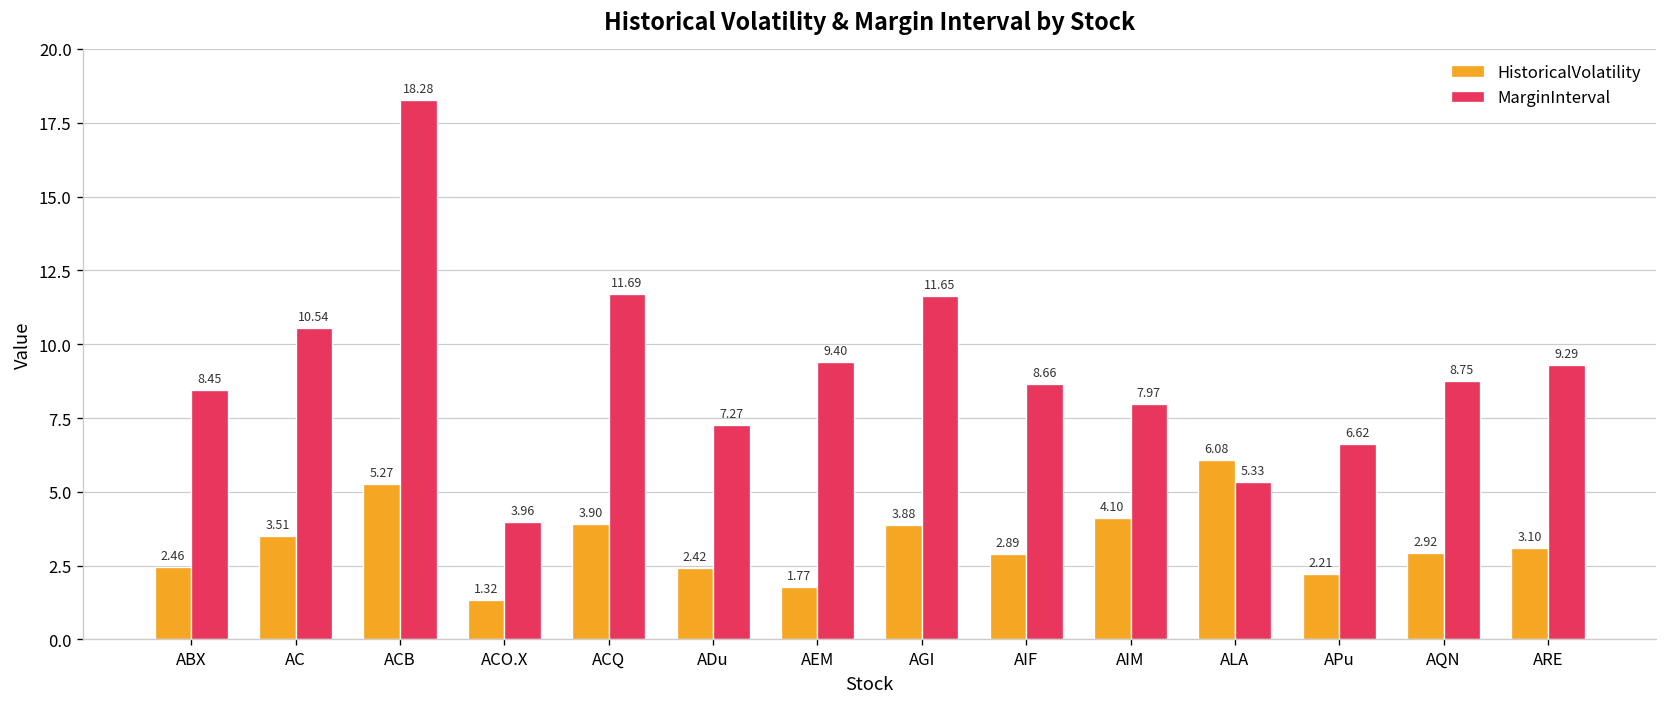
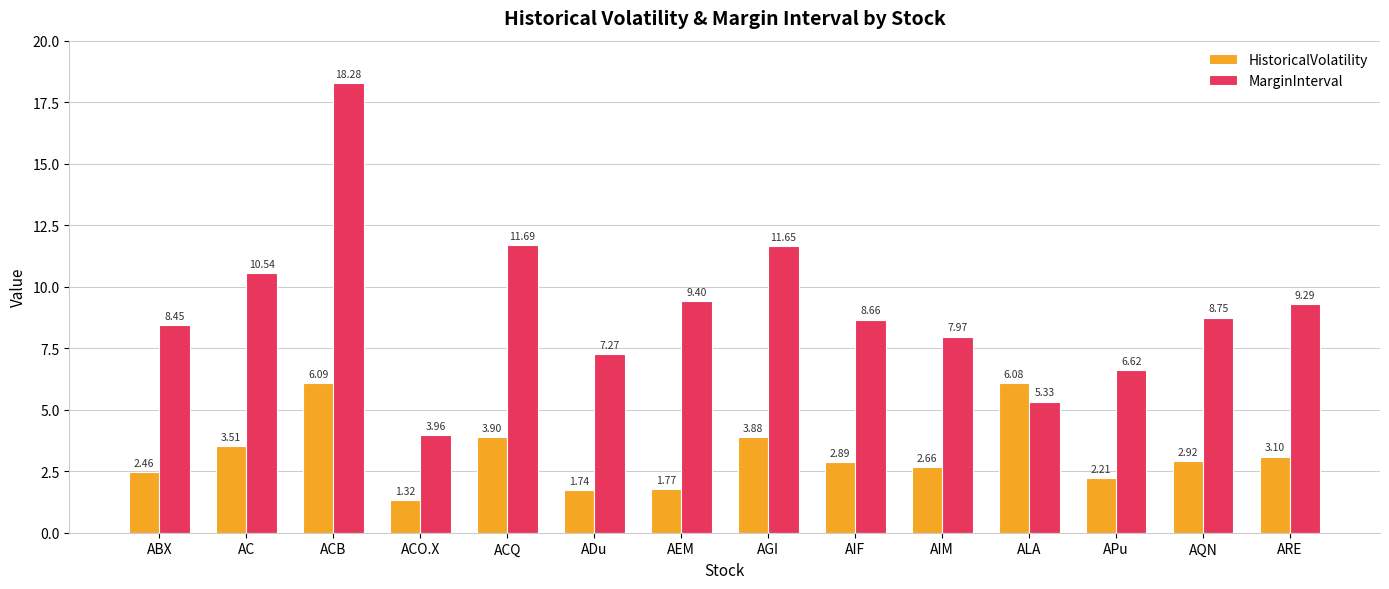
HistoricalVolatility, ACB: 5.27 -> 6.09
HistoricalVolatility, ADu: 2.42 -> 1.74
HistoricalVolatility, AIM: 4.10 -> 2.66
